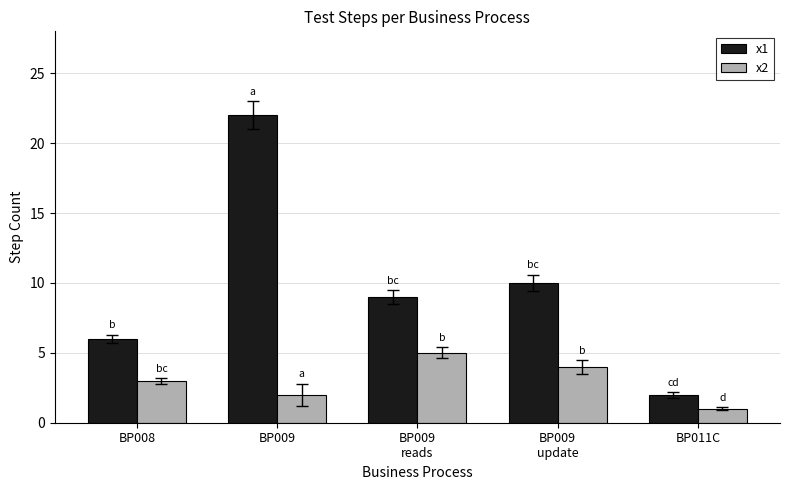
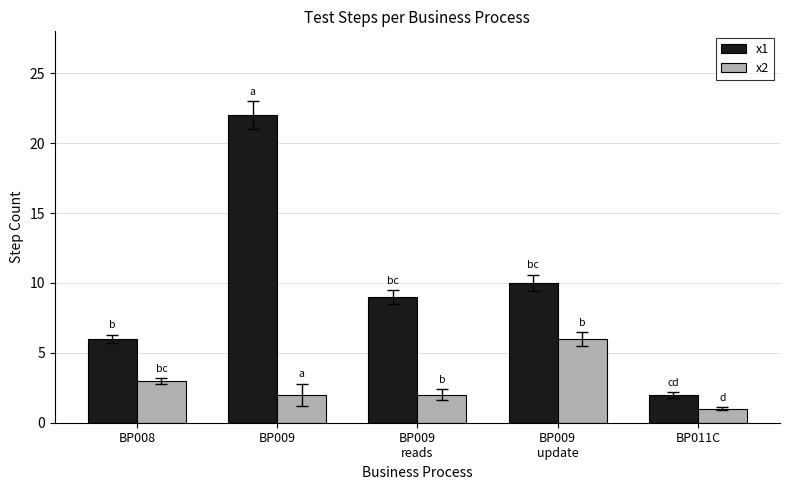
x2, BP009 reads: 5 -> 2
x2, BP009 update: 4 -> 6
